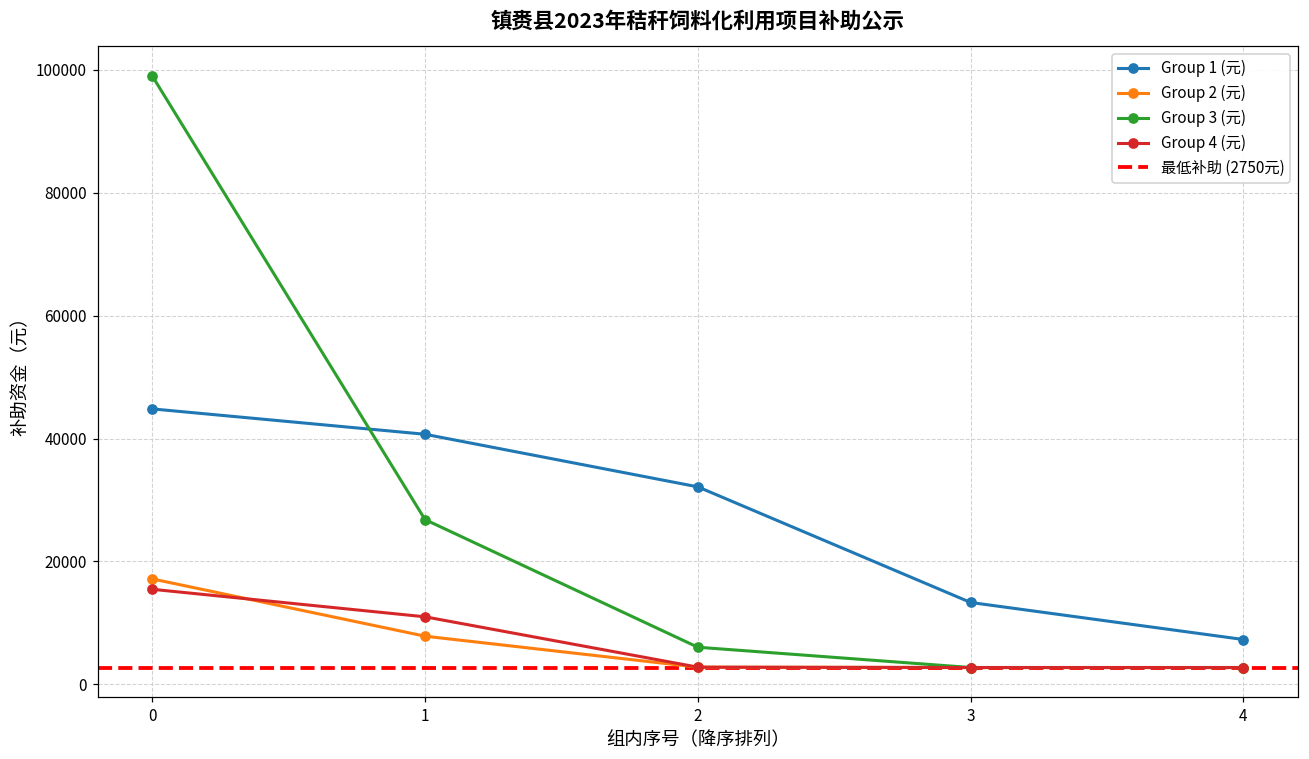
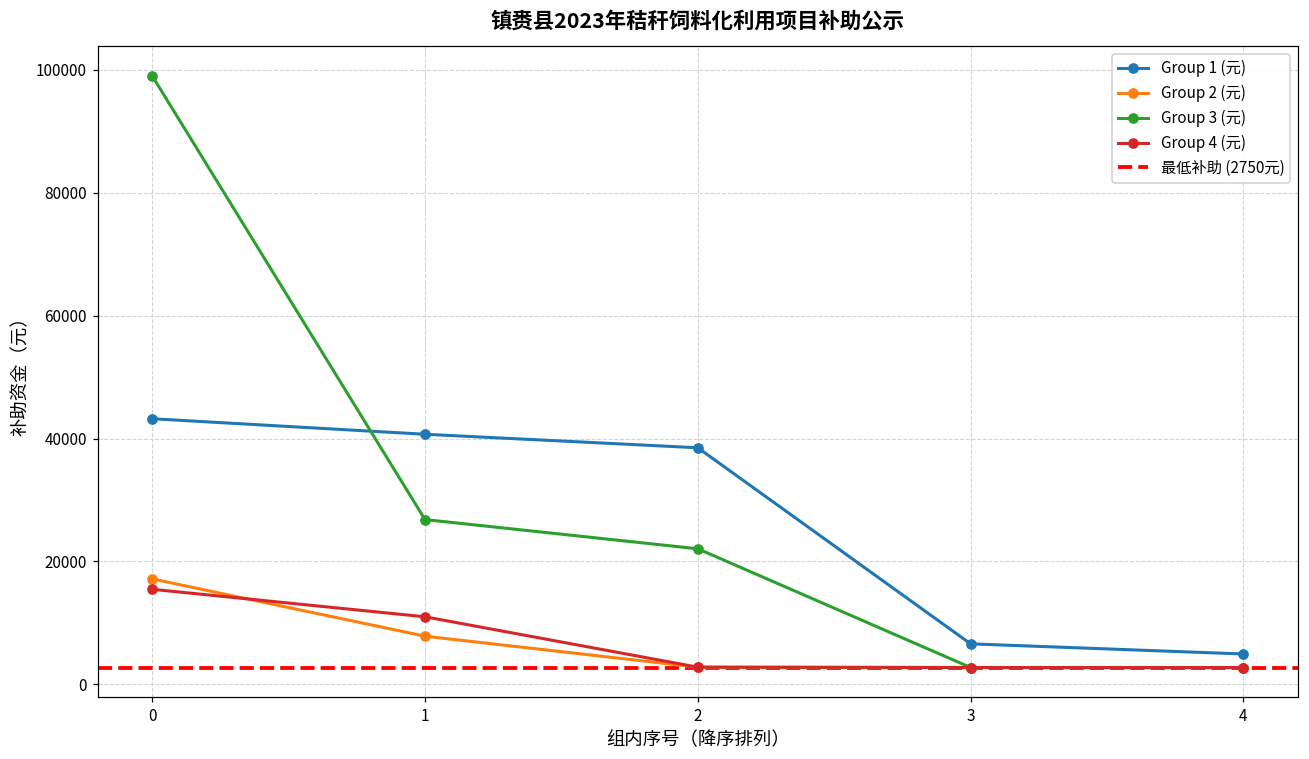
Group 1 (元), 0: 45000 -> 43000
Group 1 (元), 2: 32000 -> 39000
Group 3 (元), 2: 6000 -> 22000
Group 1 (元), 3: 13000 -> 7000
Group 1 (元), 4: 7000 -> 5000
